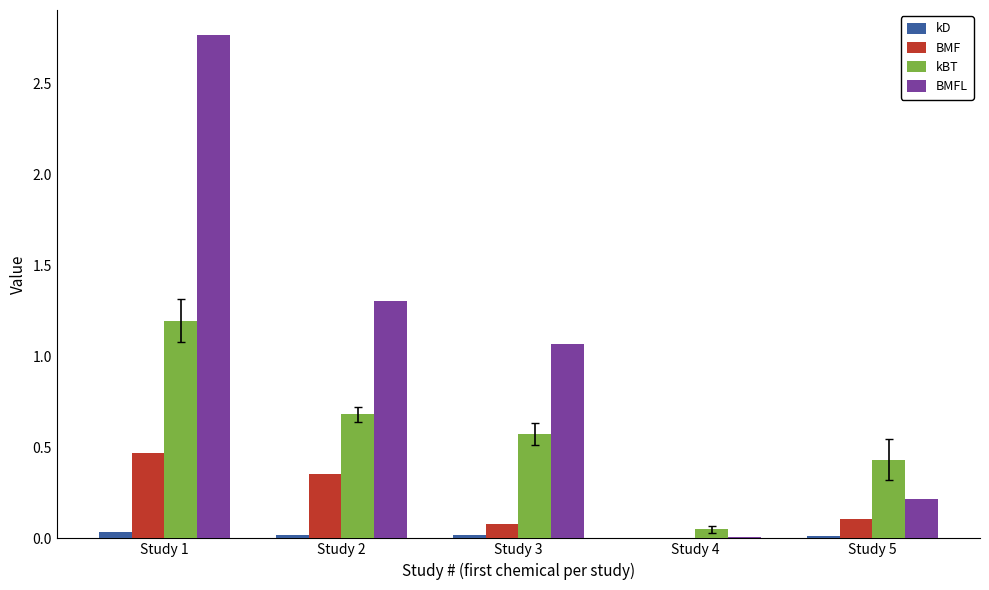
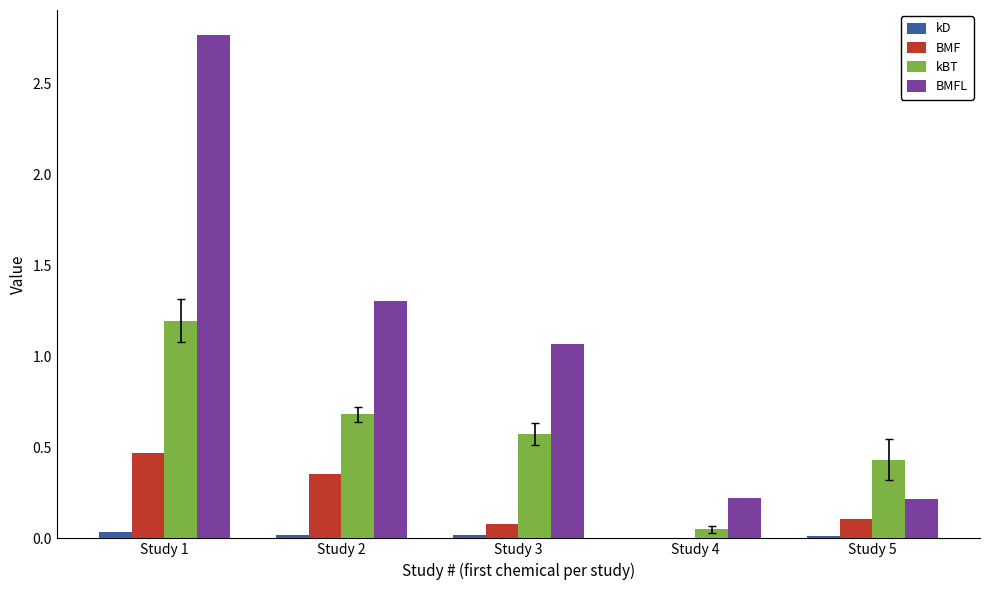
BMFL, Study 4: 0.01 -> 0.22
